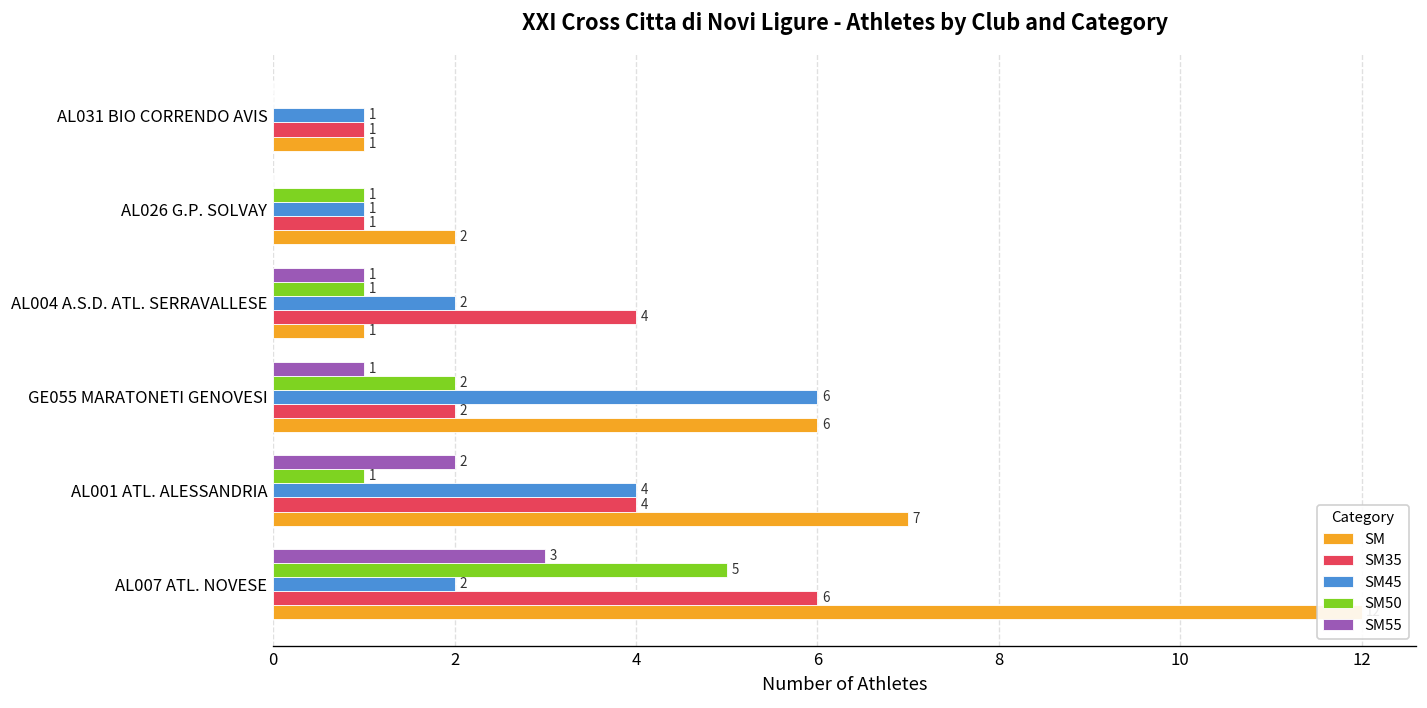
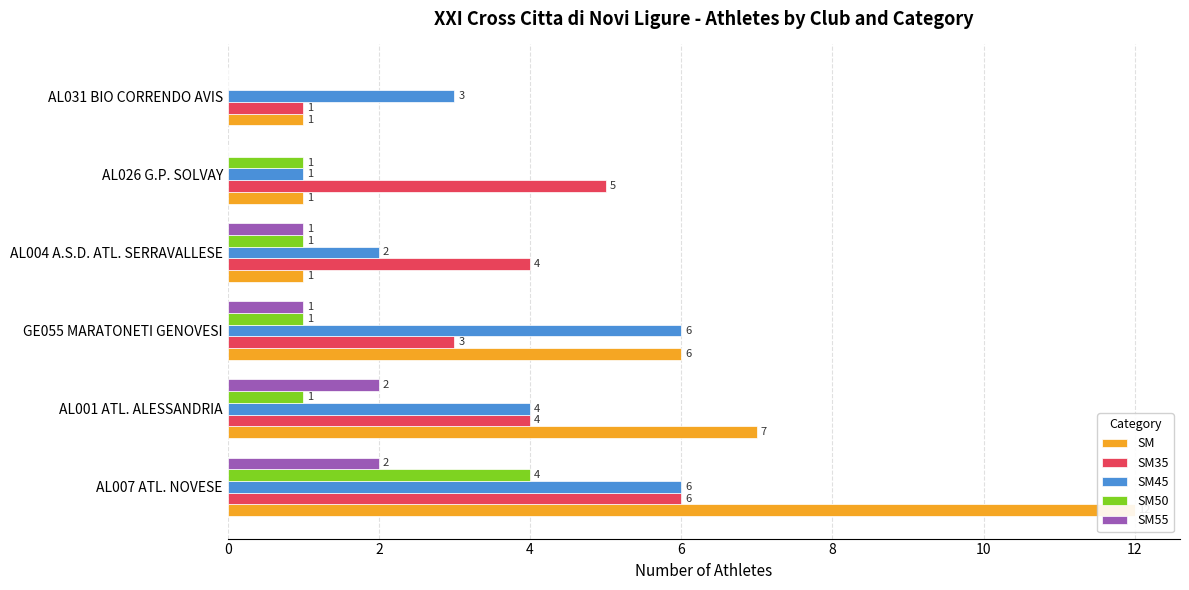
SM45, AL031 BIO CORRENDO AVIS: 1 -> 3
SM35, AL026 G.P. SOLVAY: 1 -> 5
SM, AL026 G.P. SOLVAY: 2 -> 1
SM50, GE055 MARATONETI GENOVESI: 2 -> 1
SM35, GE055 MARATONETI GENOVESI: 2 -> 3
SM55, AL007 ATL. NOVESE: 3 -> 2
SM50, AL007 ATL. NOVESE: 5 -> 4
SM45, AL007 ATL. NOVESE: 2 -> 6
